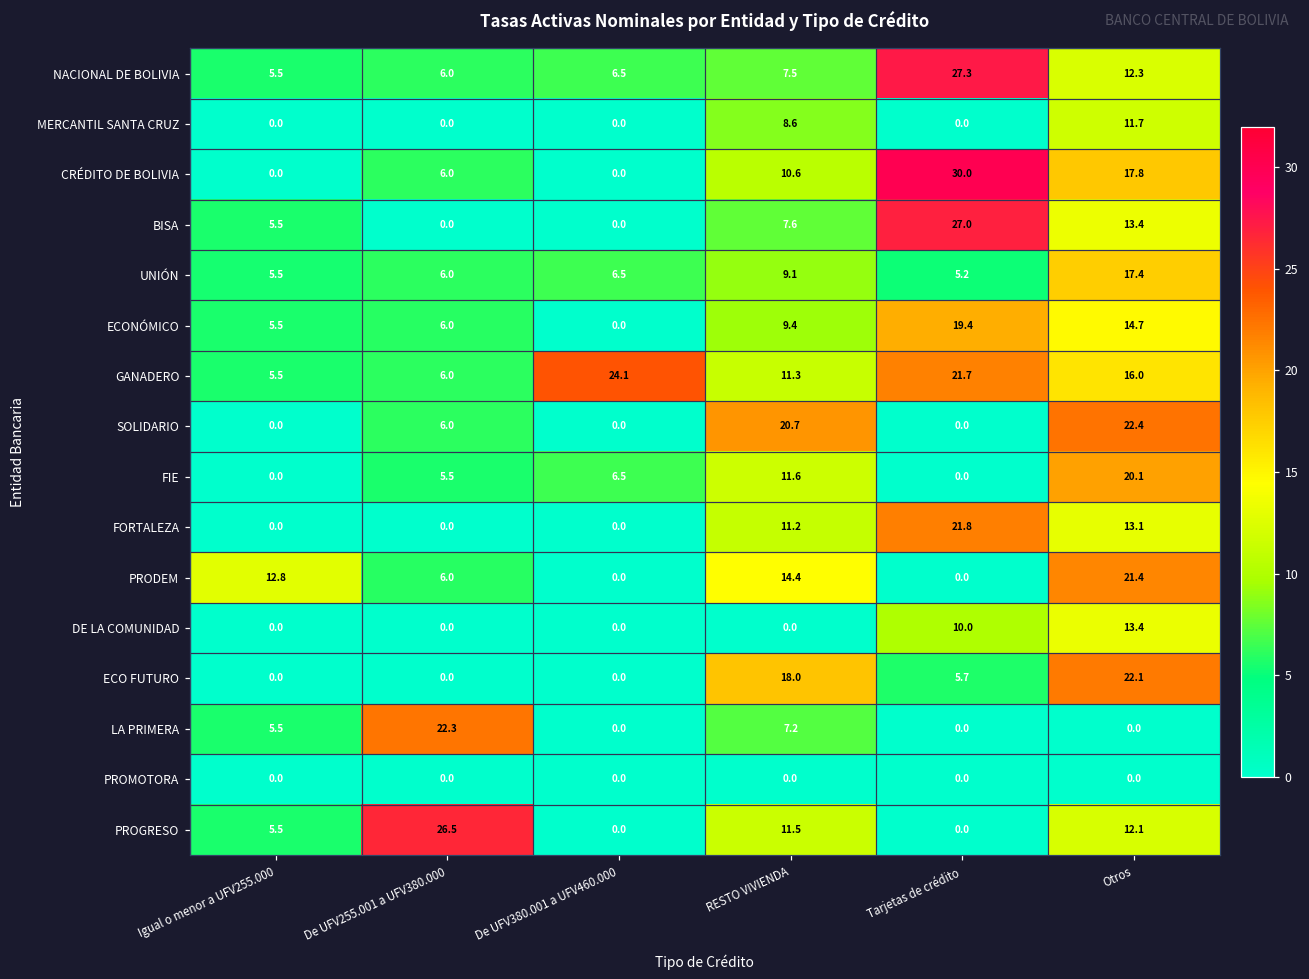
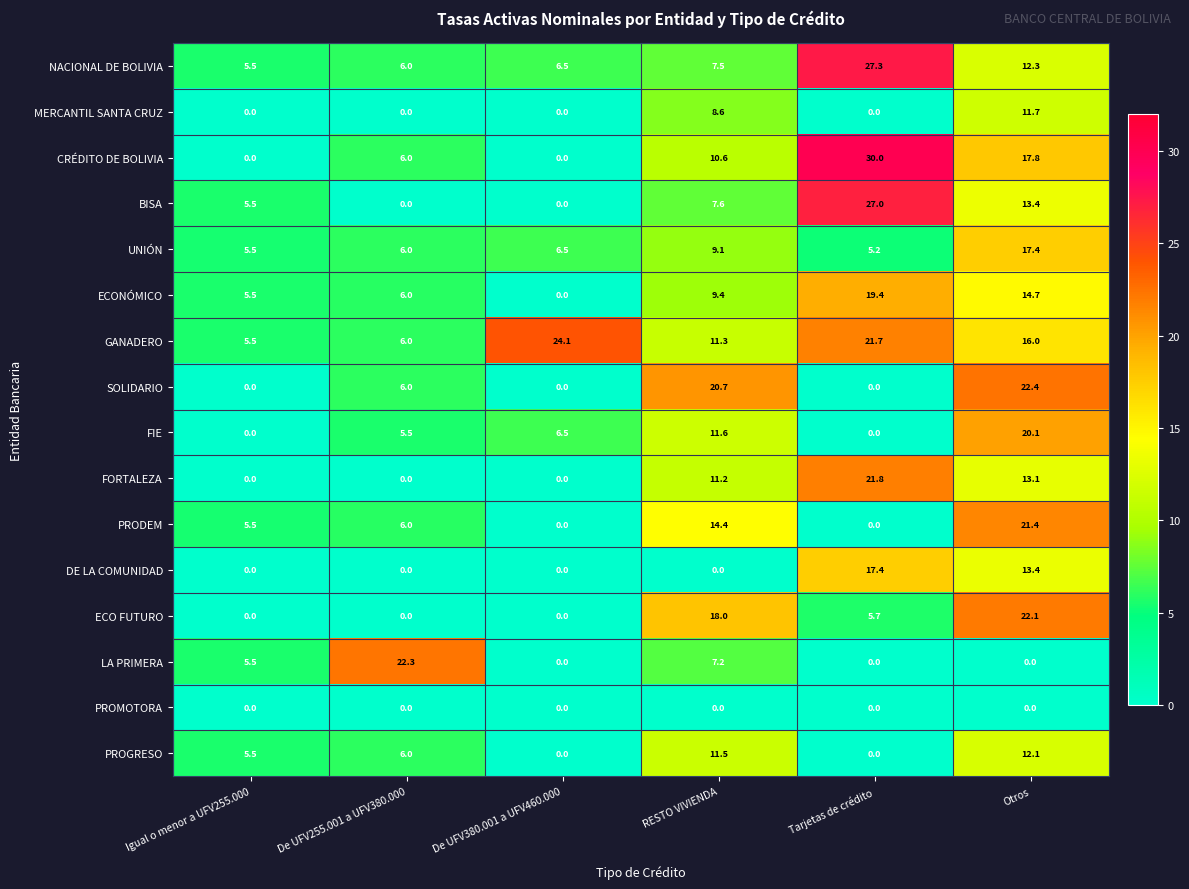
PRODEM, Igual o menor a UFV255.000: 12.8 -> 5.5
DE LA COMUNIDAD, Tarjetas de crédito: 10.0 -> 17.4
PROGRESO, De UFV255.001 a UFV380.000: 26.5 -> 6.0
